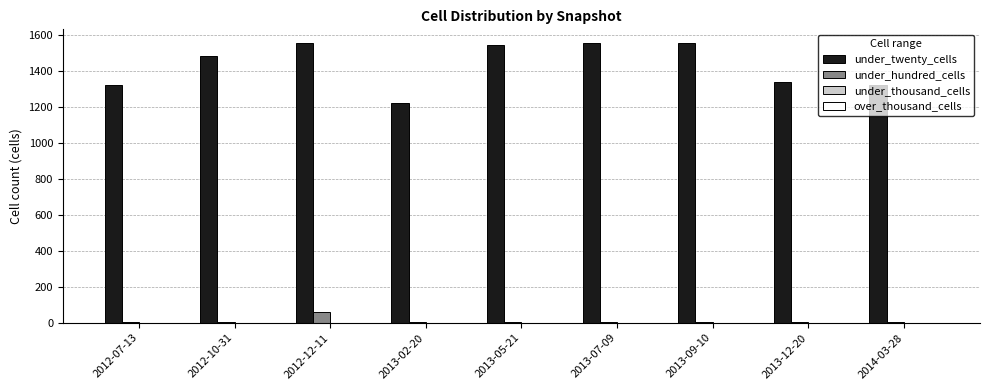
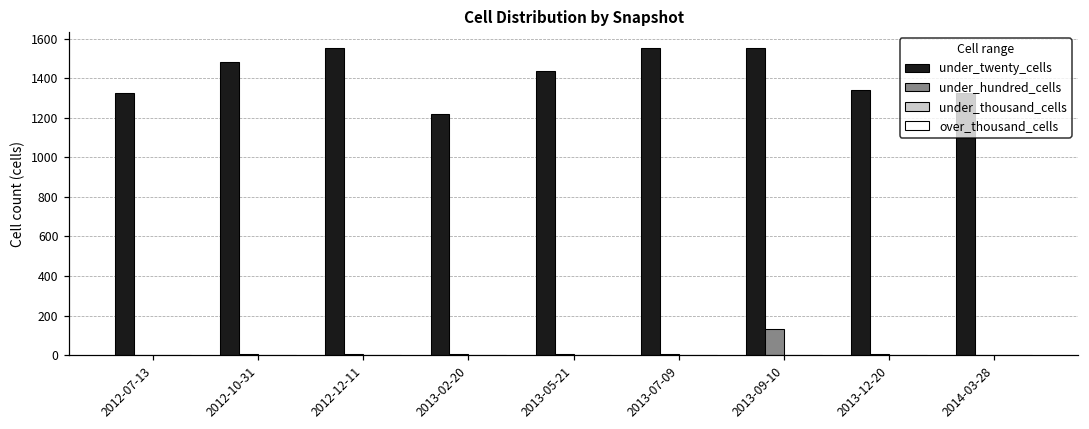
under_hundred_cells, 2012-12-11: 60 -> 10
under_twenty_cells, 2013-05-21: 1550 -> 1440
under_hundred_cells, 2013-09-10: 10 -> 130
